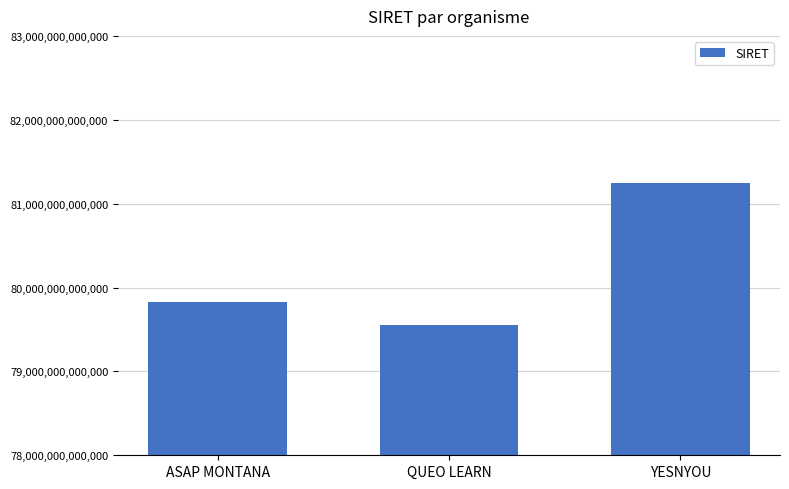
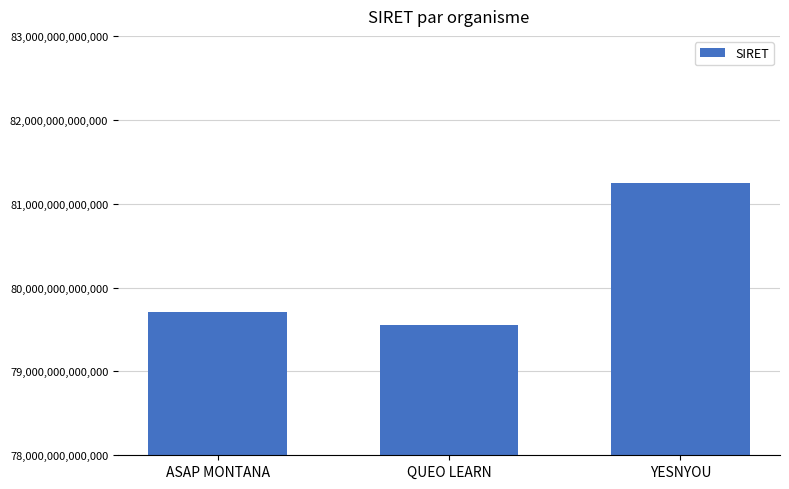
ASAP MONTANA: 79,800,000,000,000 -> 79,700,000,000,000
